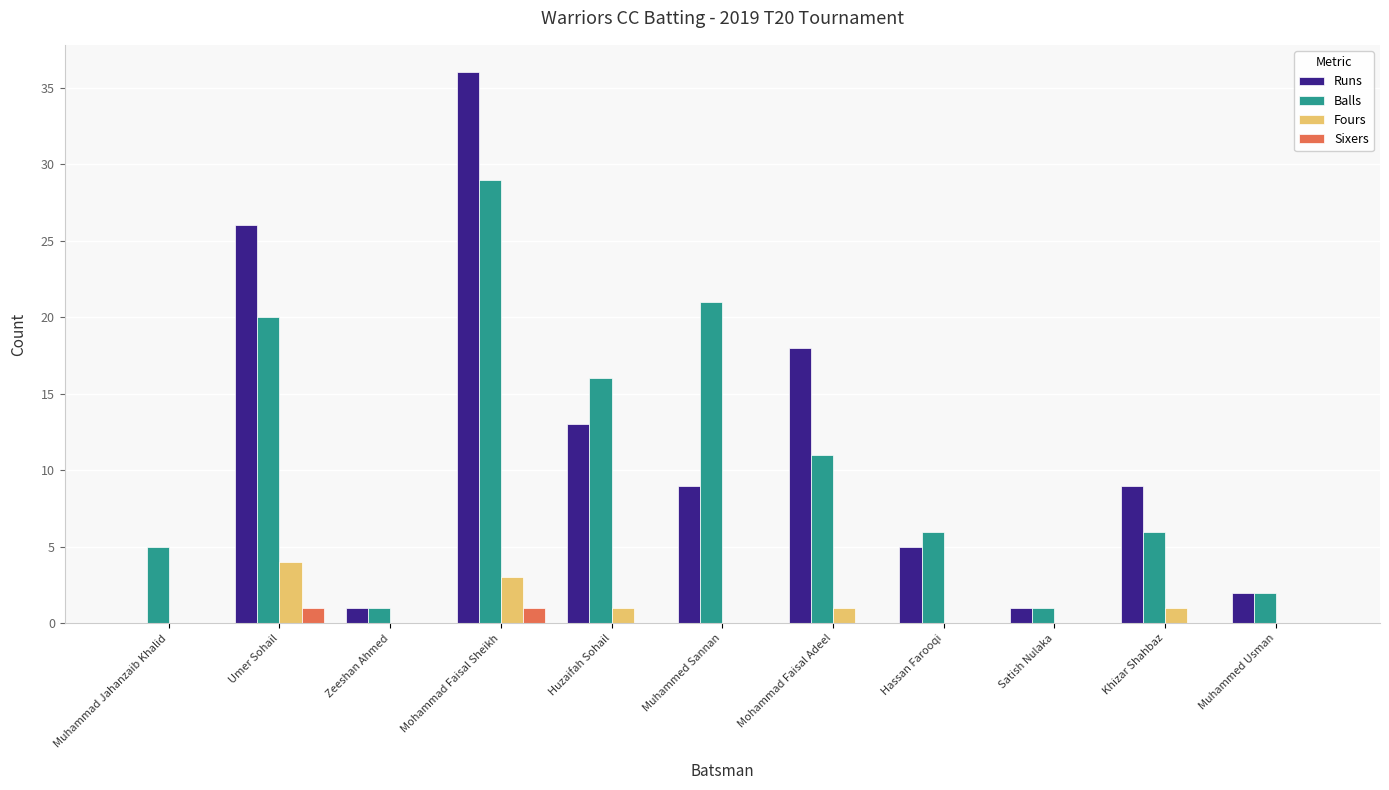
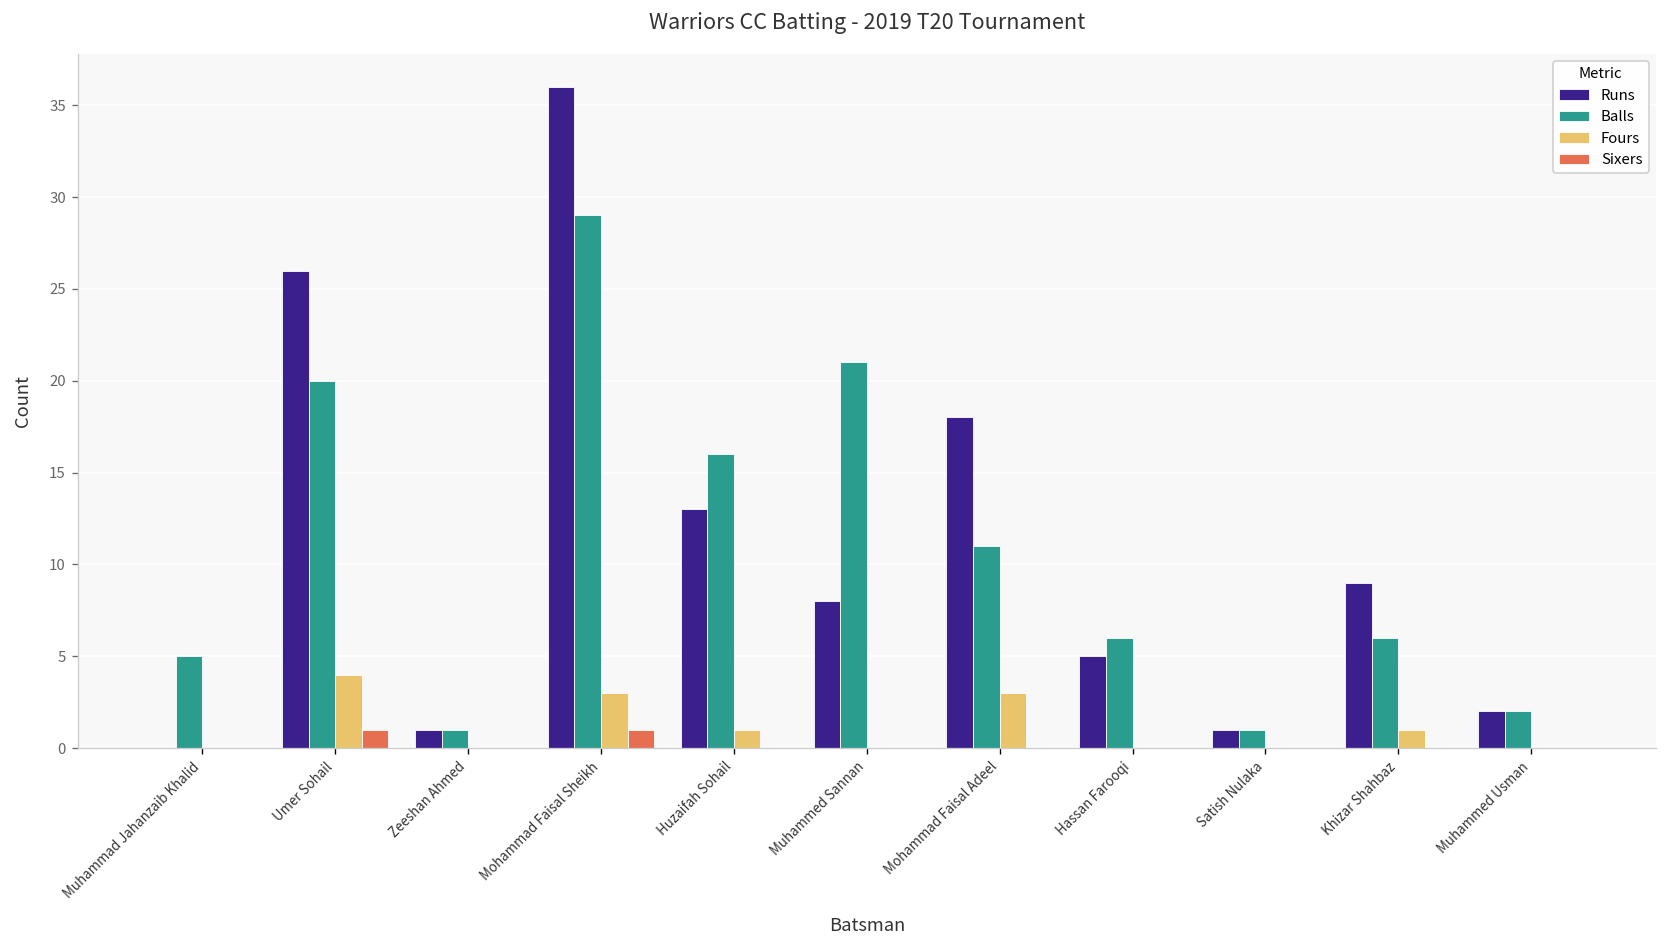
Runs, Muhammed Sannan: 9 -> 8
Fours, Mohammad Faisal Adeel: 1 -> 3
